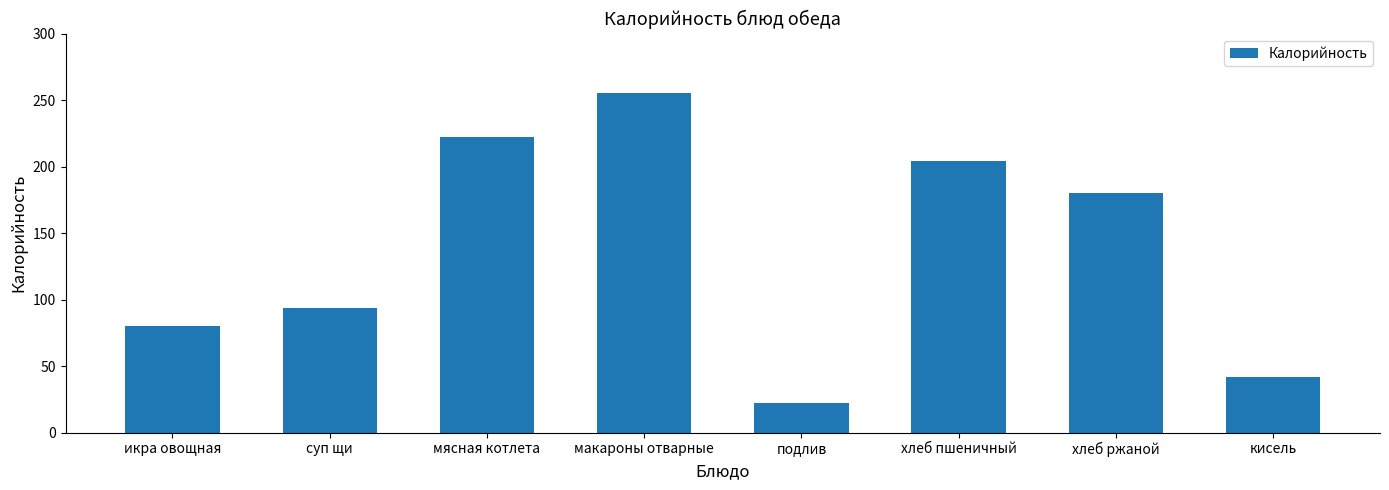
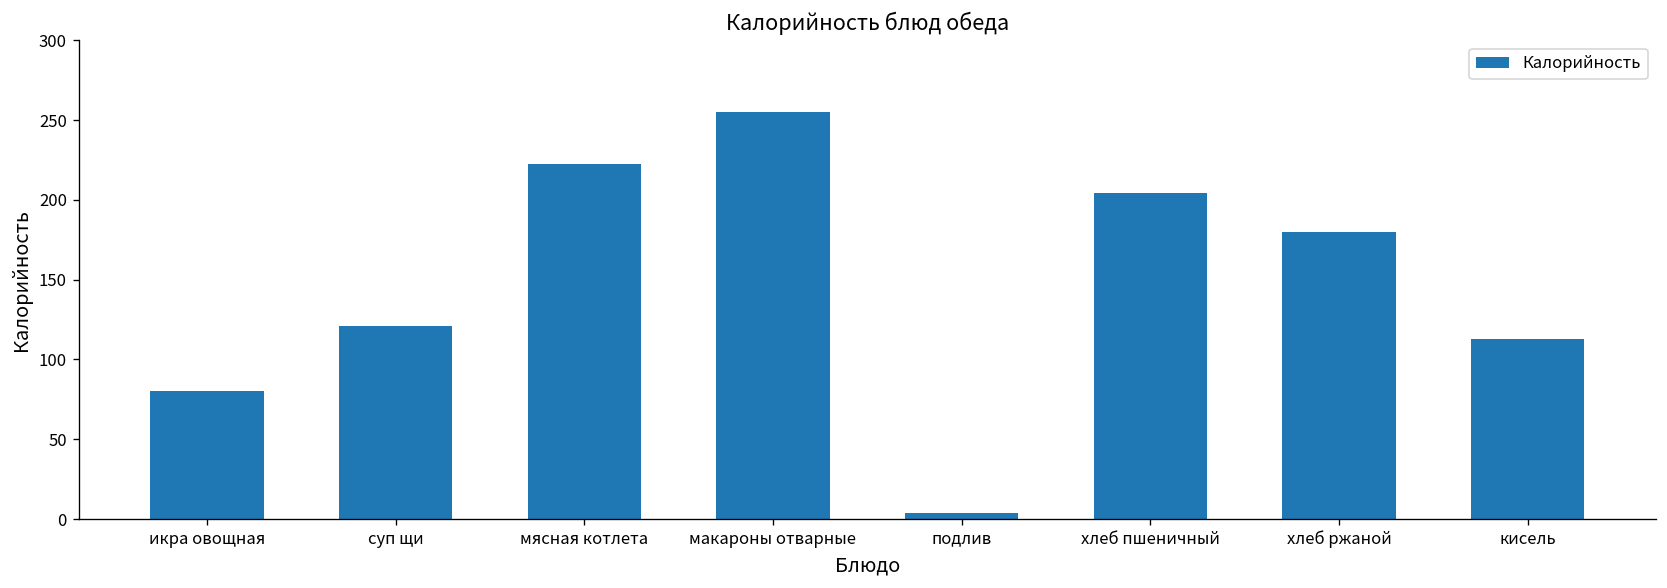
суп щи: 94 -> 121
подлив: 22 -> 4
кисель: 42 -> 113
